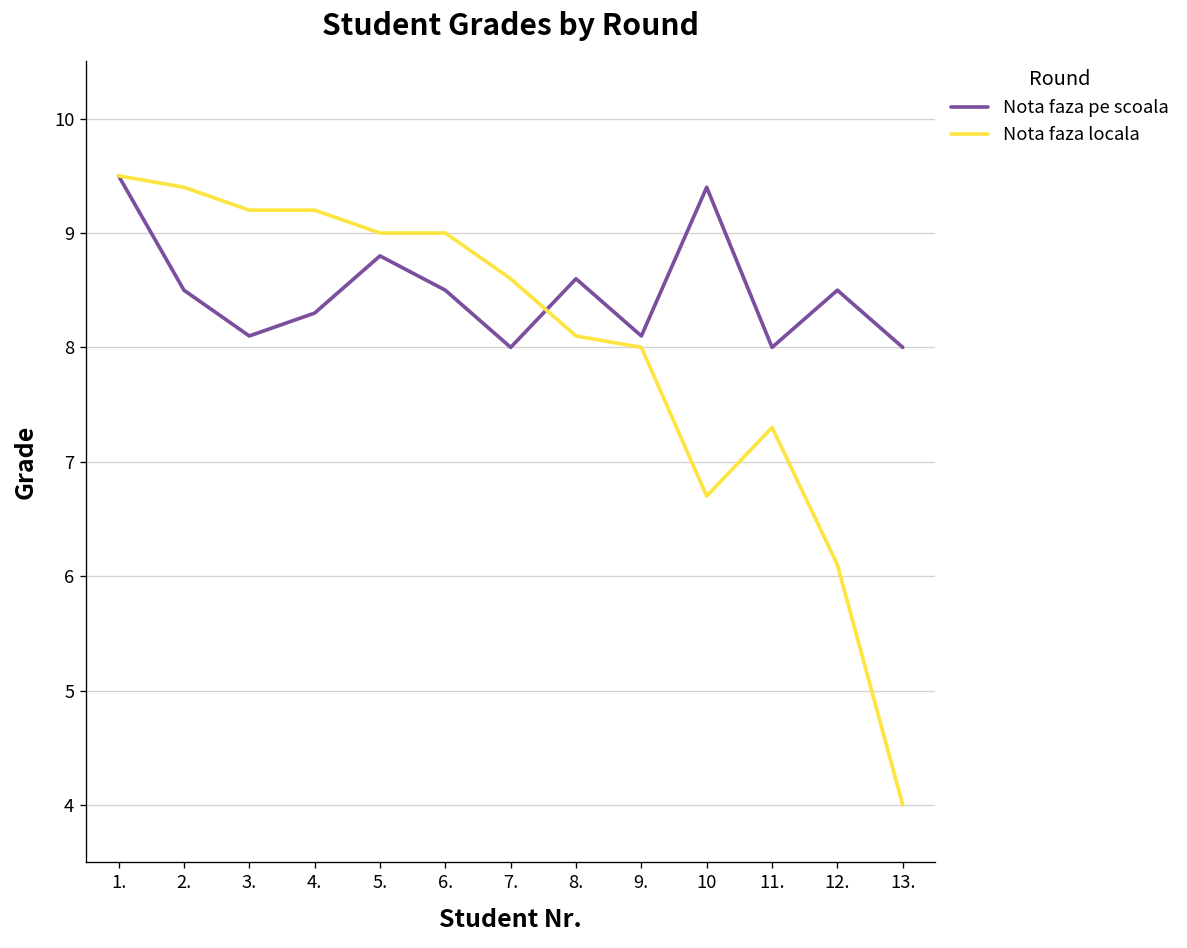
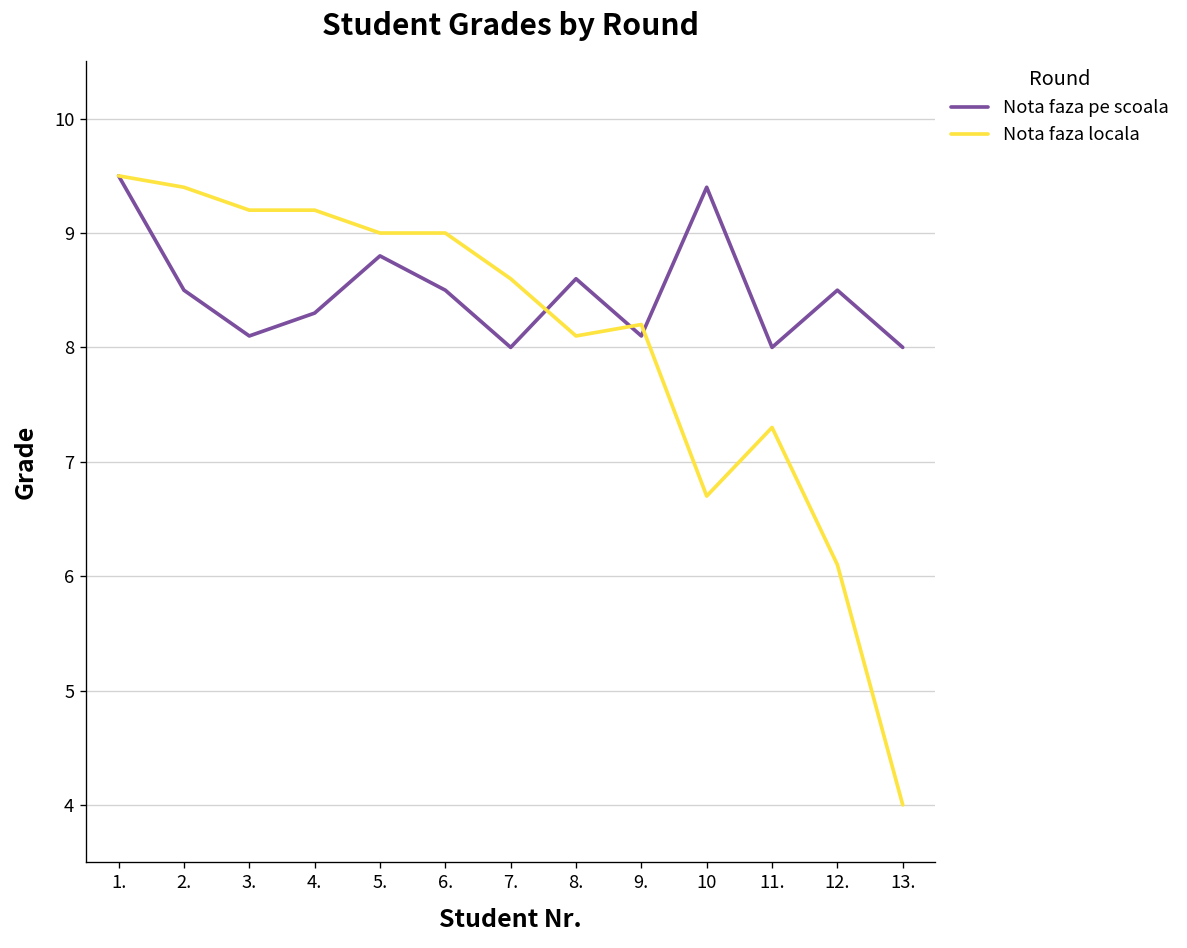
Nota faza locala, 9.: 8.0 -> 8.2
